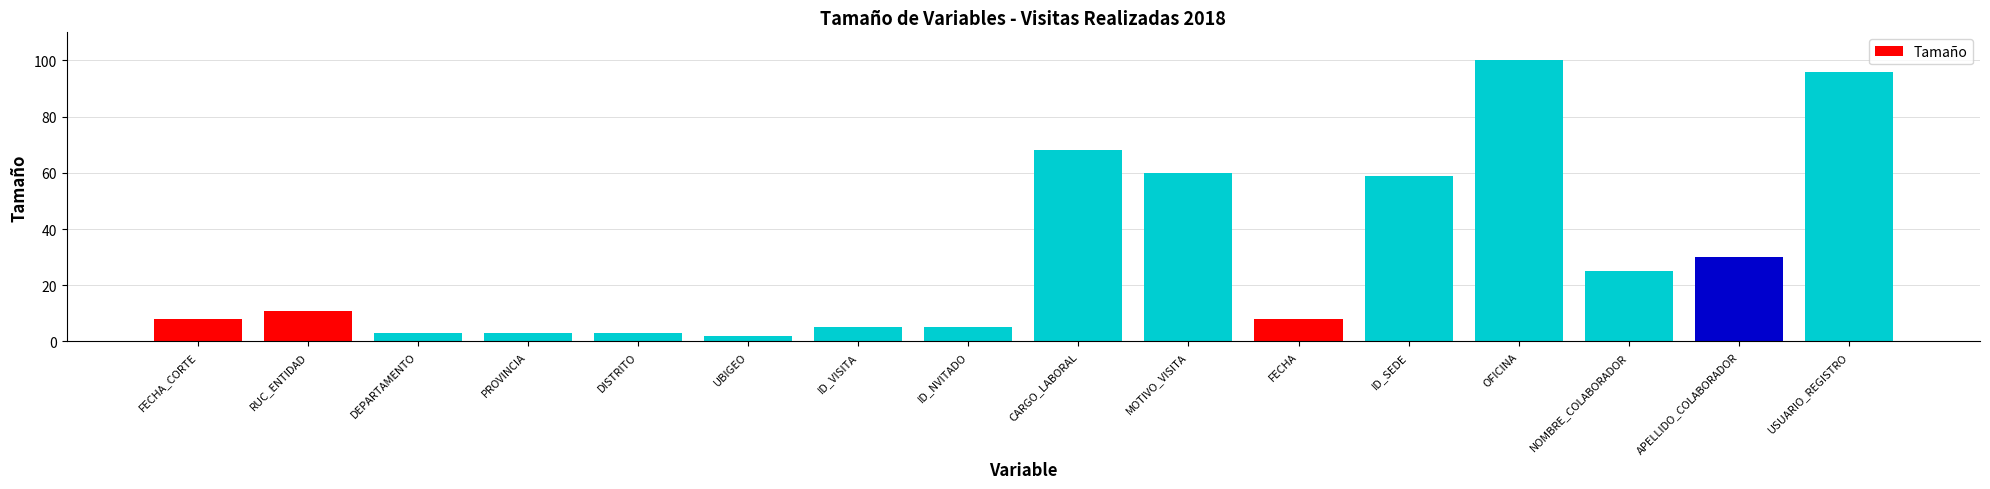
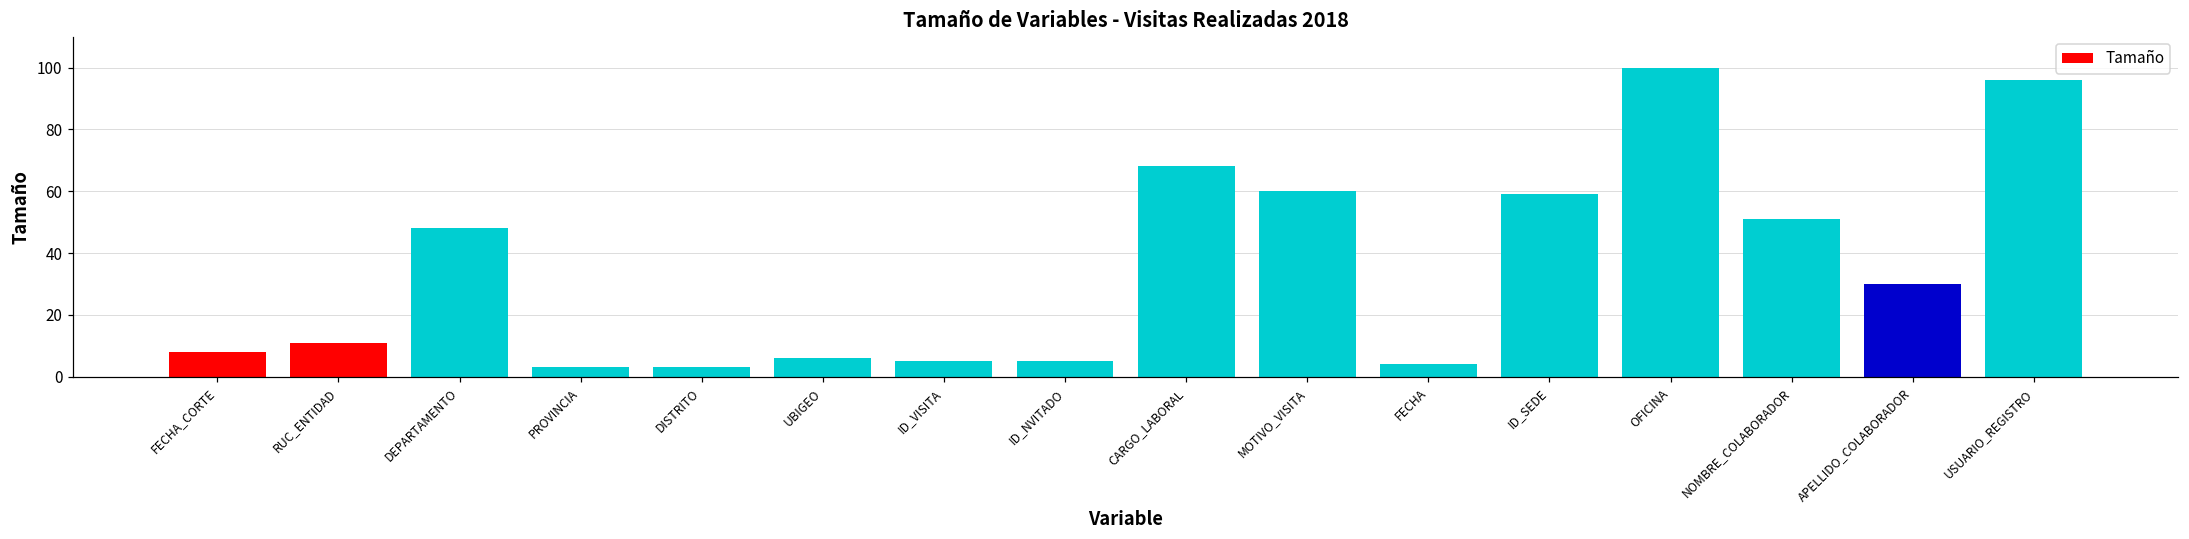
DEPARTAMENTO: 3 -> 48
UBIGEO: 2 -> 6
FECHA: 8 -> 4
NOMBRE_COLABORADOR: 25 -> 51
